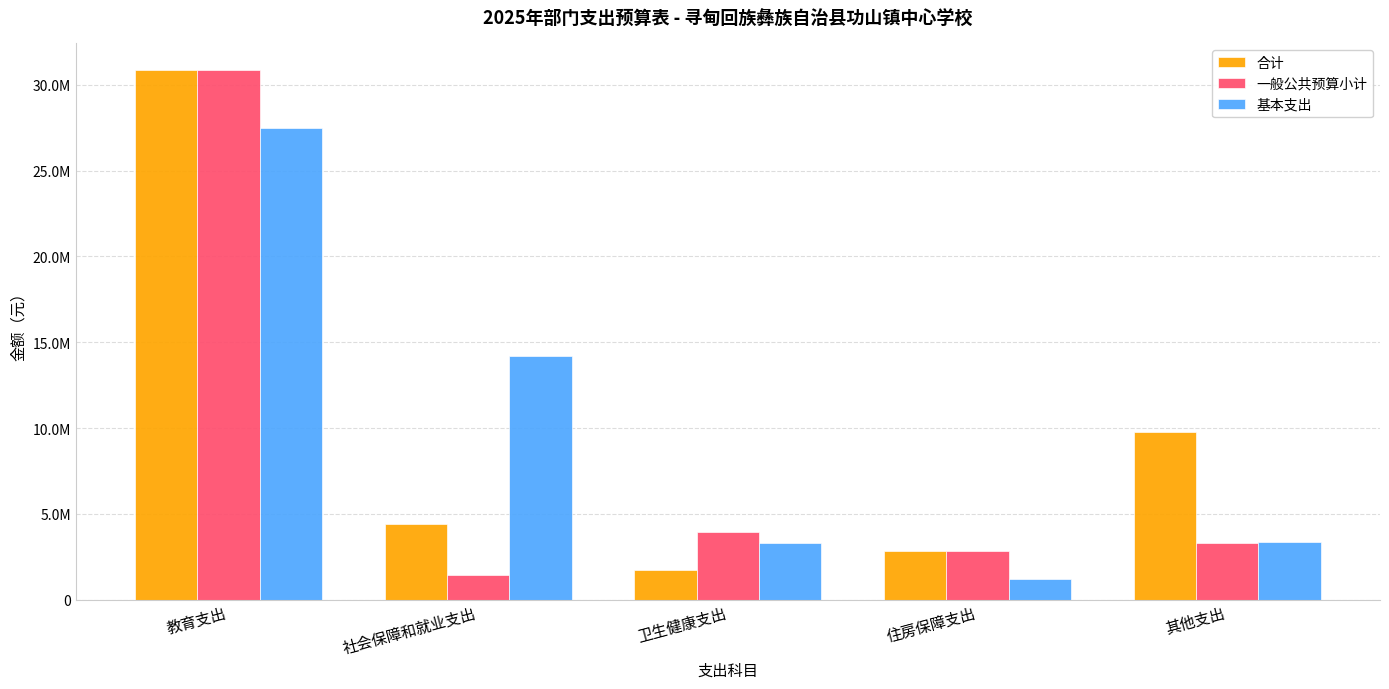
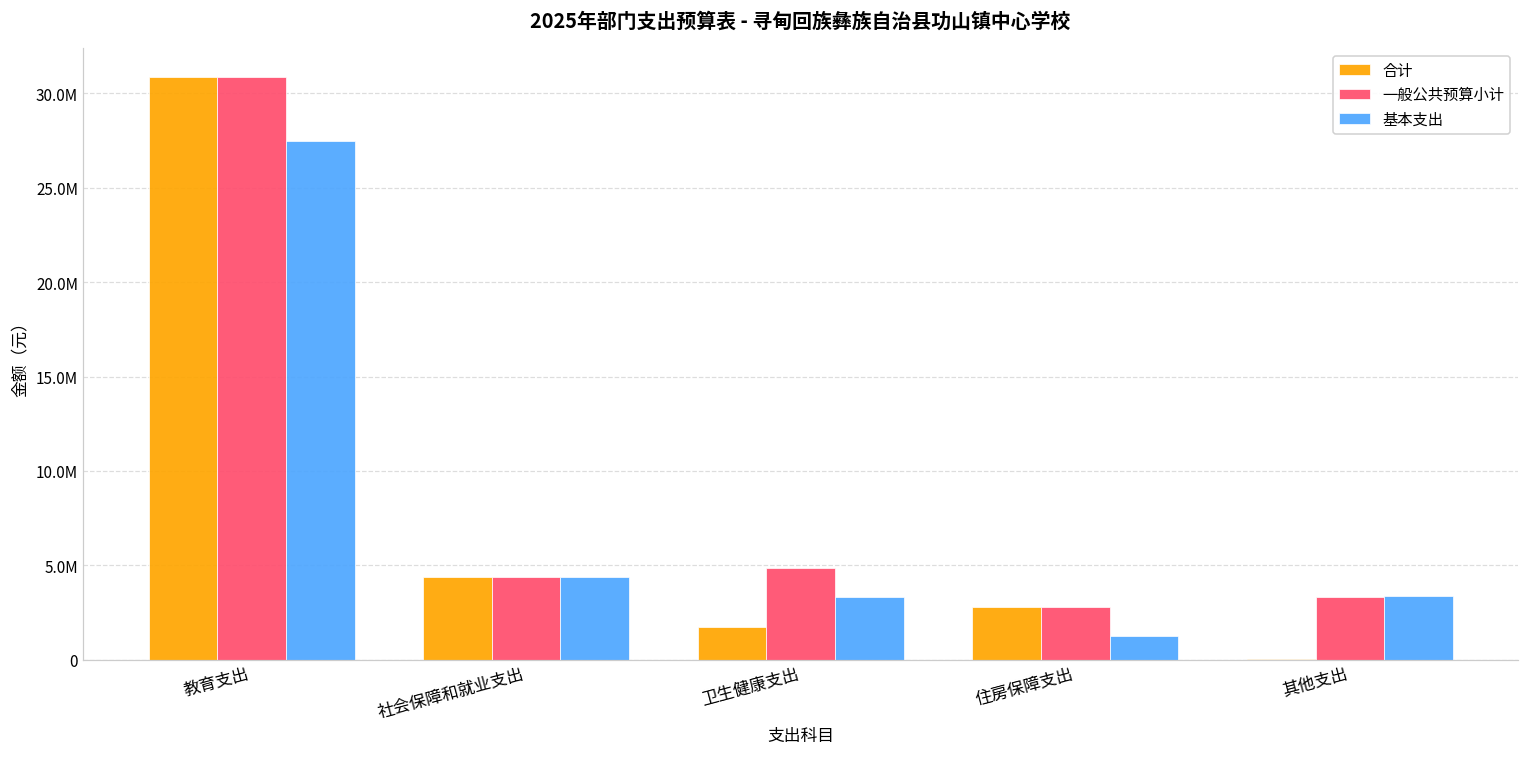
一般公共预算小计, 社会保障和就业支出: 1400000 -> 4400000
基本支出, 社会保障和就业支出: 14200000 -> 4400000
一般公共预算小计, 卫生健康支出: 3900000 -> 4900000
合计, 其他支出: 9800000 -> 0
